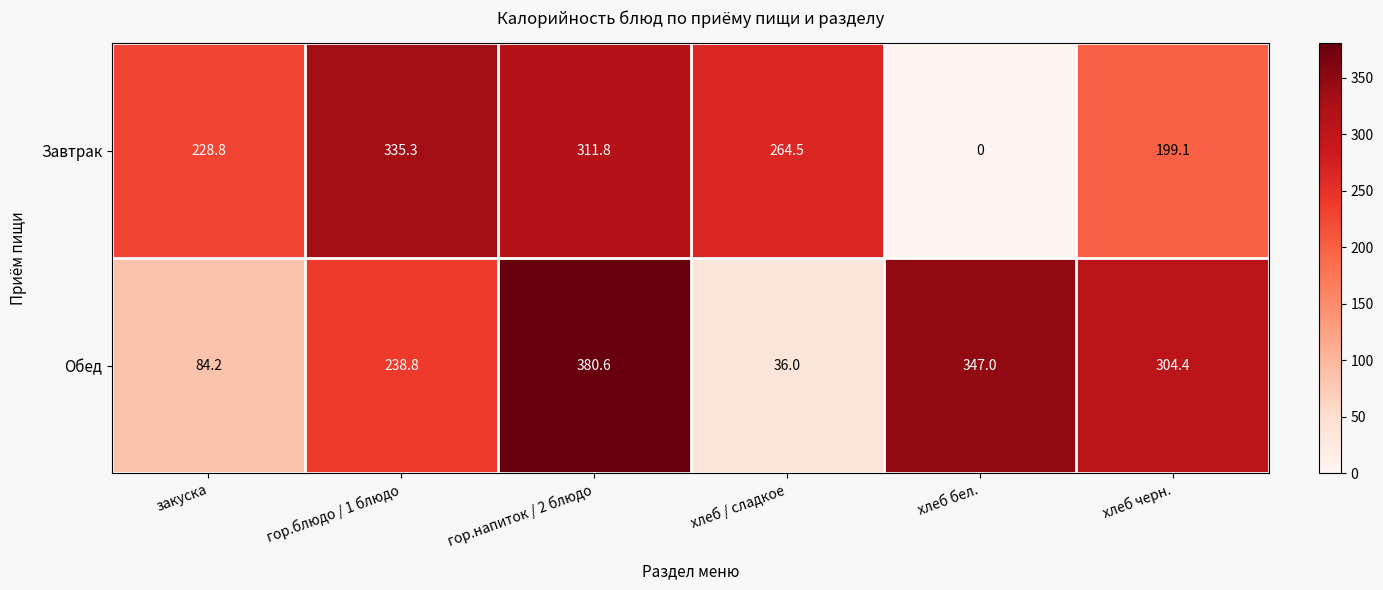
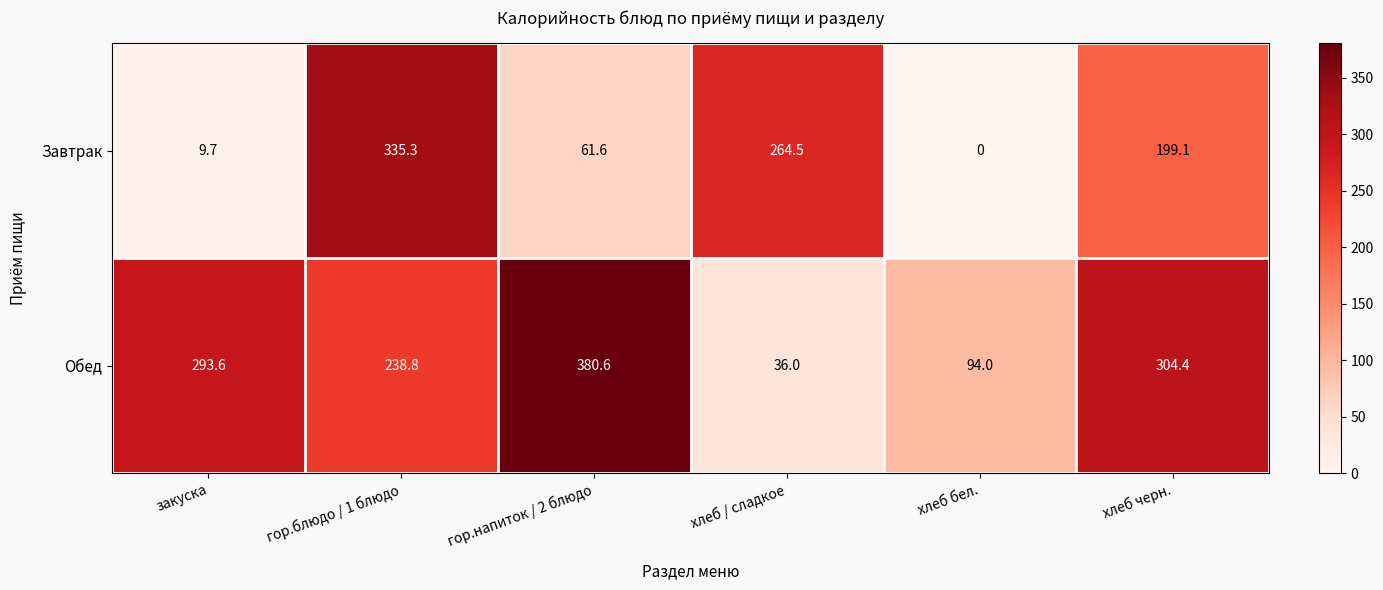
Завтрак, закуска: 228.8 -> 9.7
Завтрак, гор.напиток / 2 блюдо: 311.8 -> 61.6
Обед, закуска: 84.2 -> 293.6
Обед, хлеб бел.: 347.0 -> 94.0
